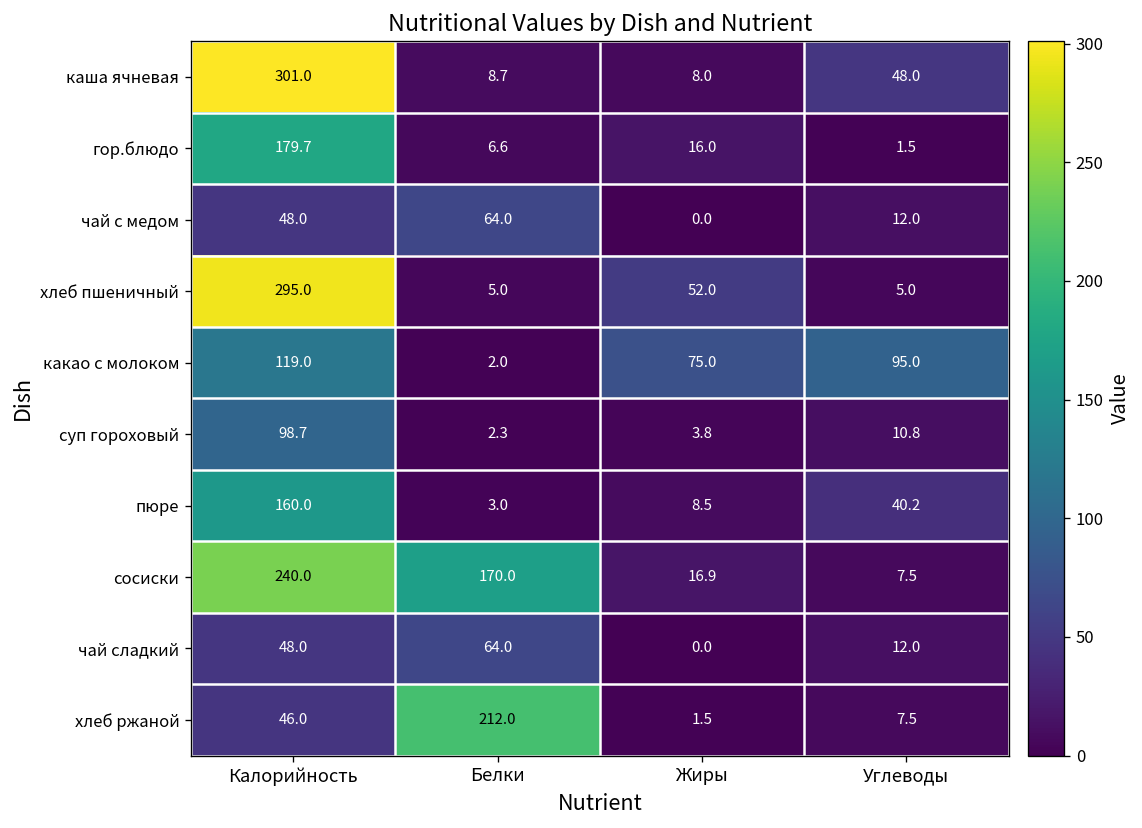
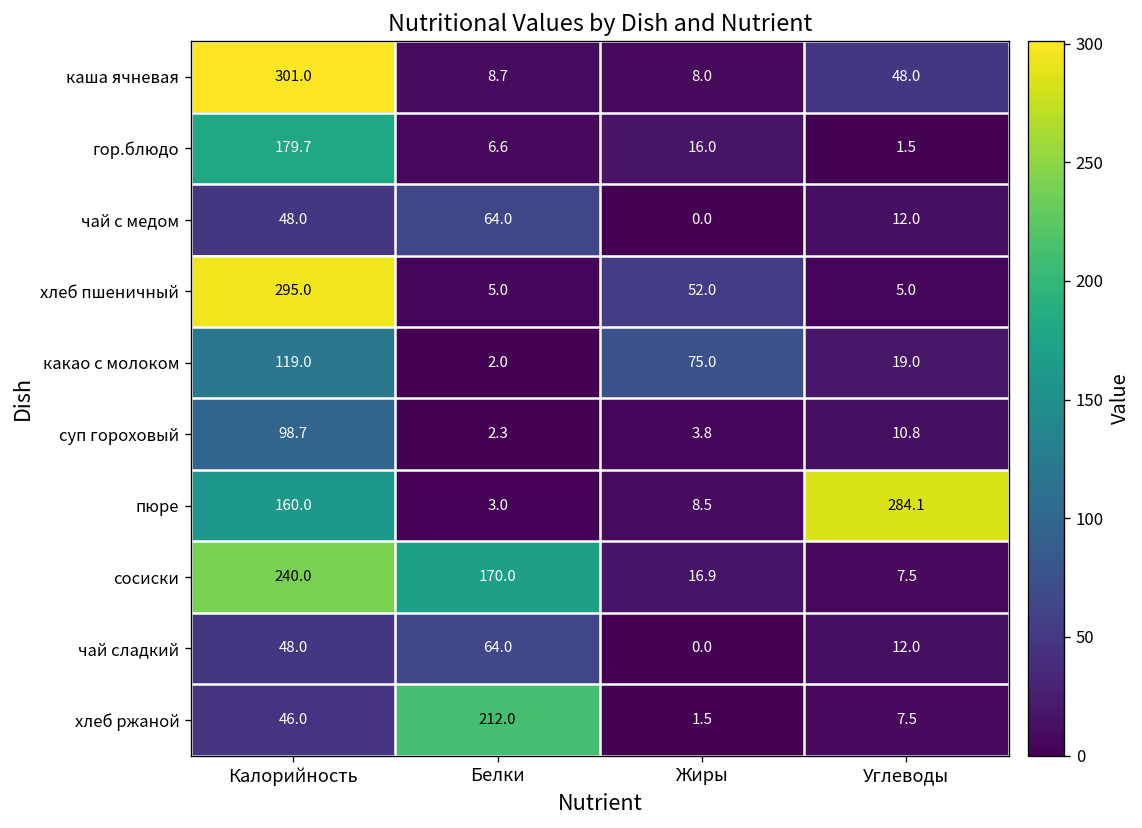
какао с молоком, Углеводы: 95.0 -> 19.0
пюре, Углеводы: 40.2 -> 284.1
